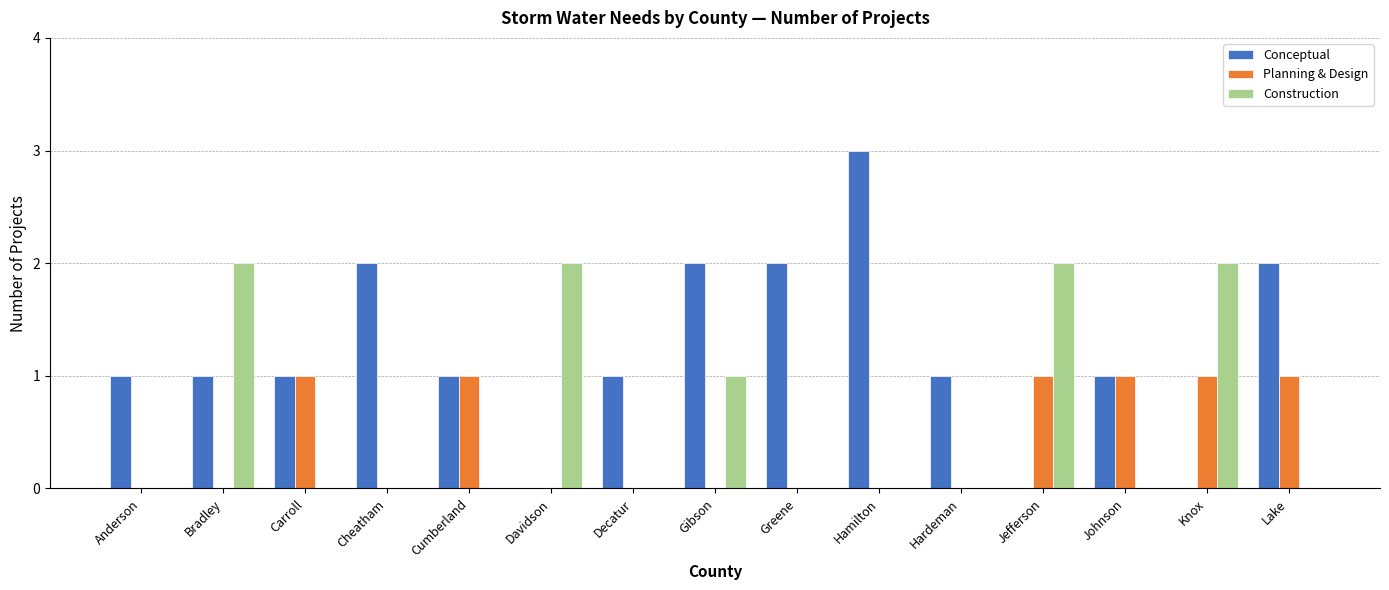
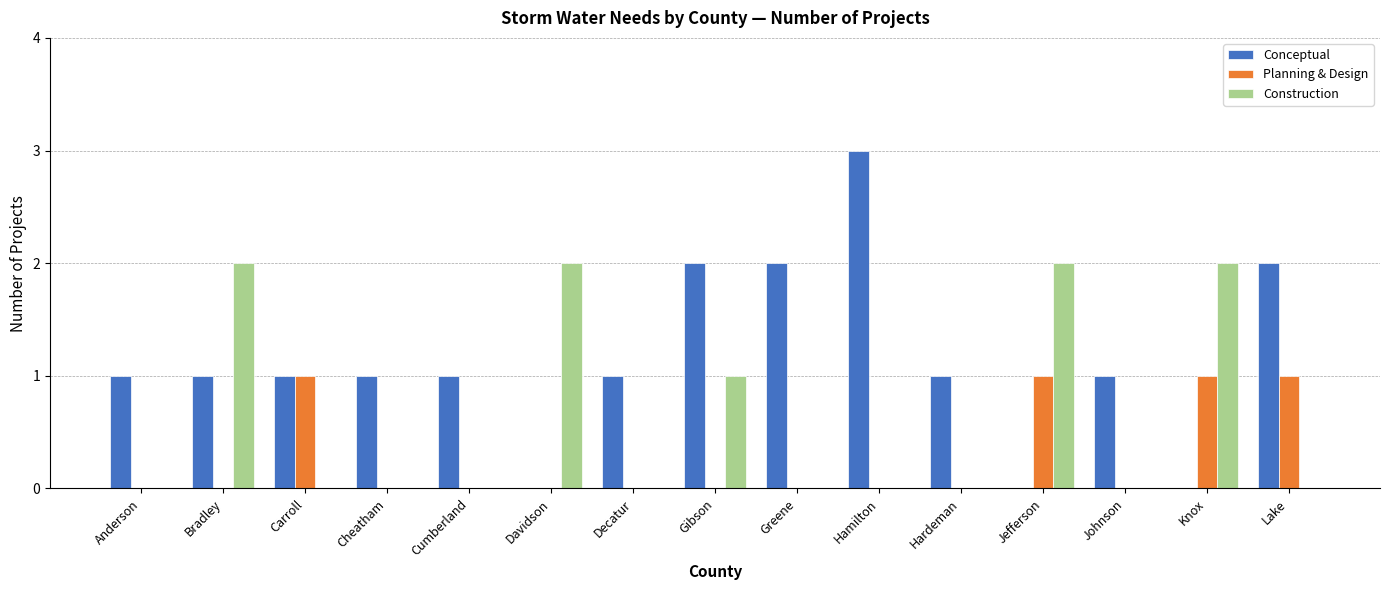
Conceptual, Cheatham: 2 -> 1
Planning & Design, Cumberland: 1 -> 0
Planning & Design, Johnson: 1 -> 0
